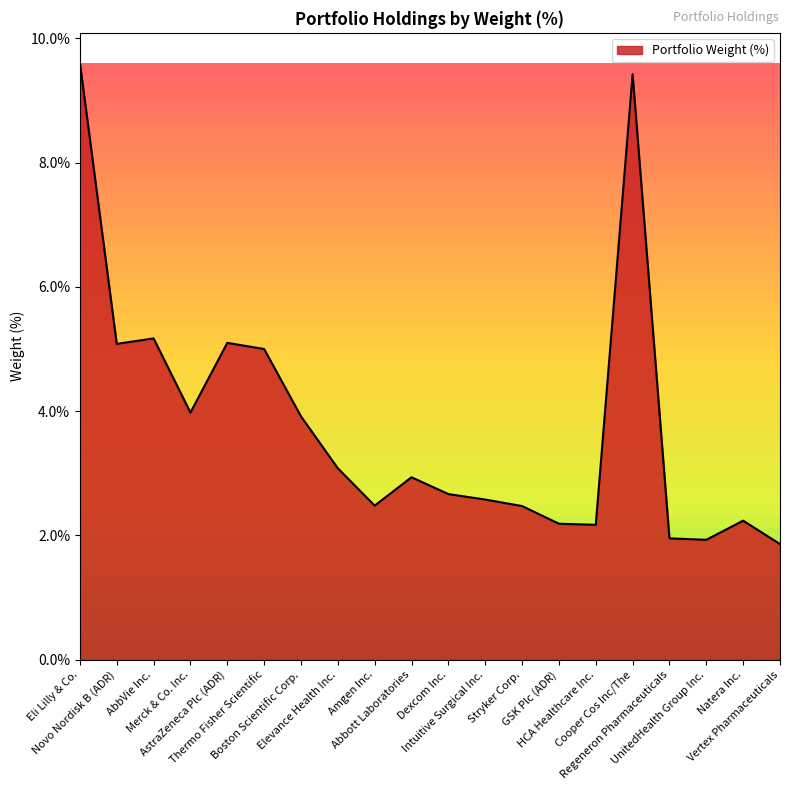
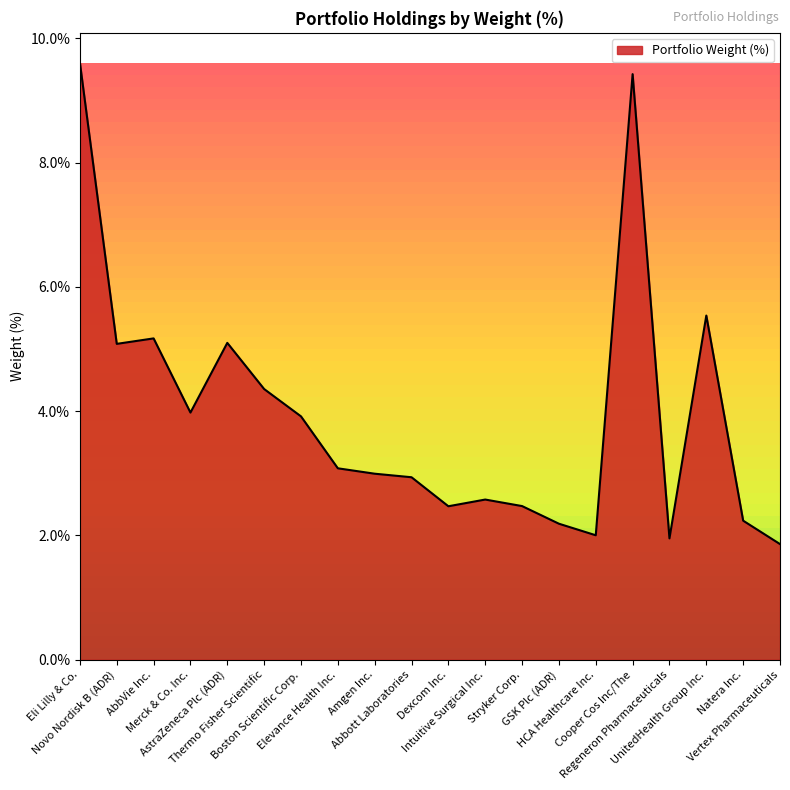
Thermo Fisher Scientific: 5.0% -> 4.4%
Amgen Inc.: 2.5% -> 3.0%
Dexcom Inc.: 2.7% -> 2.5%
HCA Healthcare Inc.: 2.2% -> 2.0%
UnitedHealth Group Inc.: 1.9% -> 5.5%
